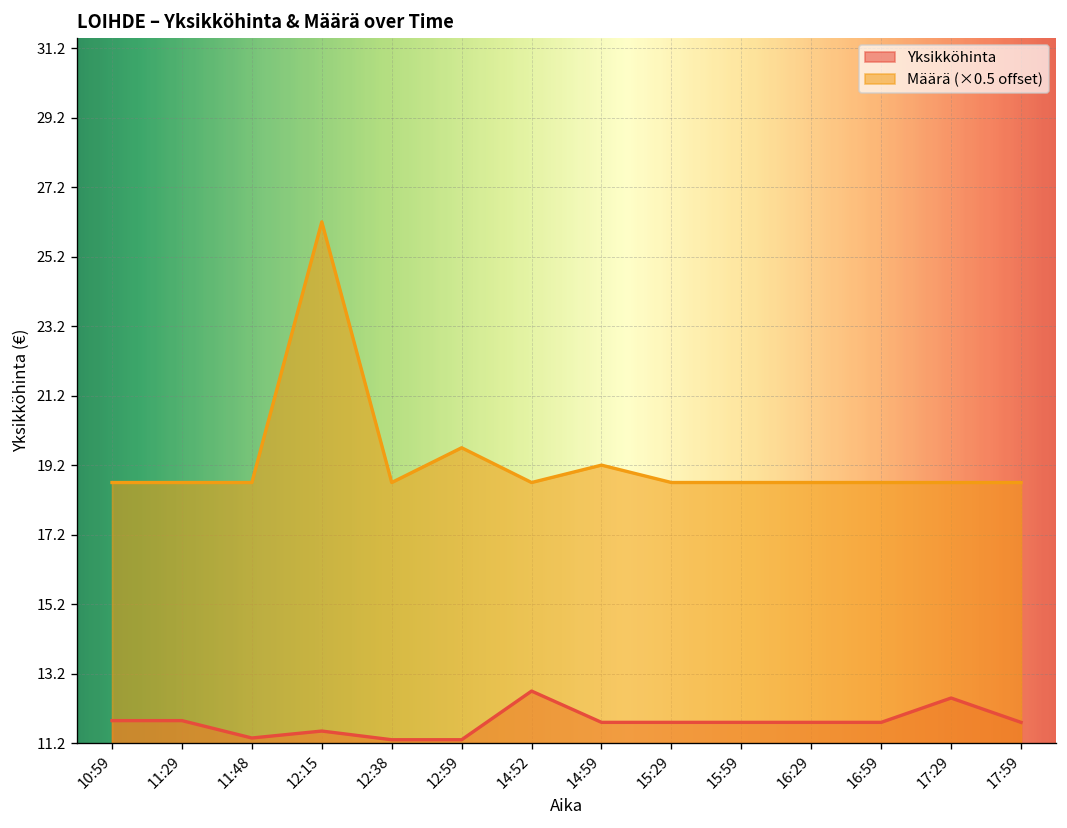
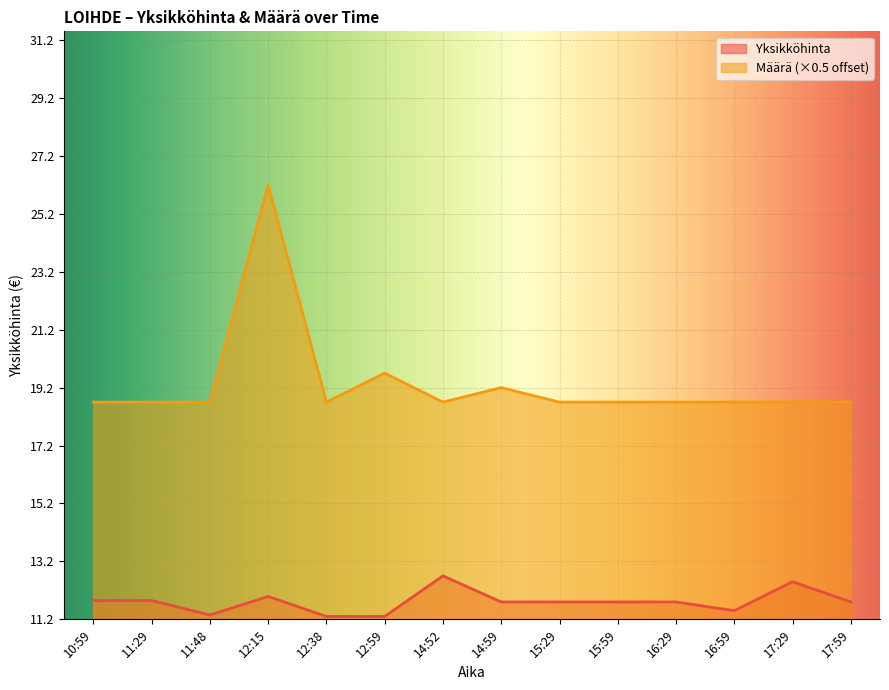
Yksikköhinta, 12:15: 11.6 -> 12.0
Yksikköhinta, 16:59: 11.8 -> 11.5
